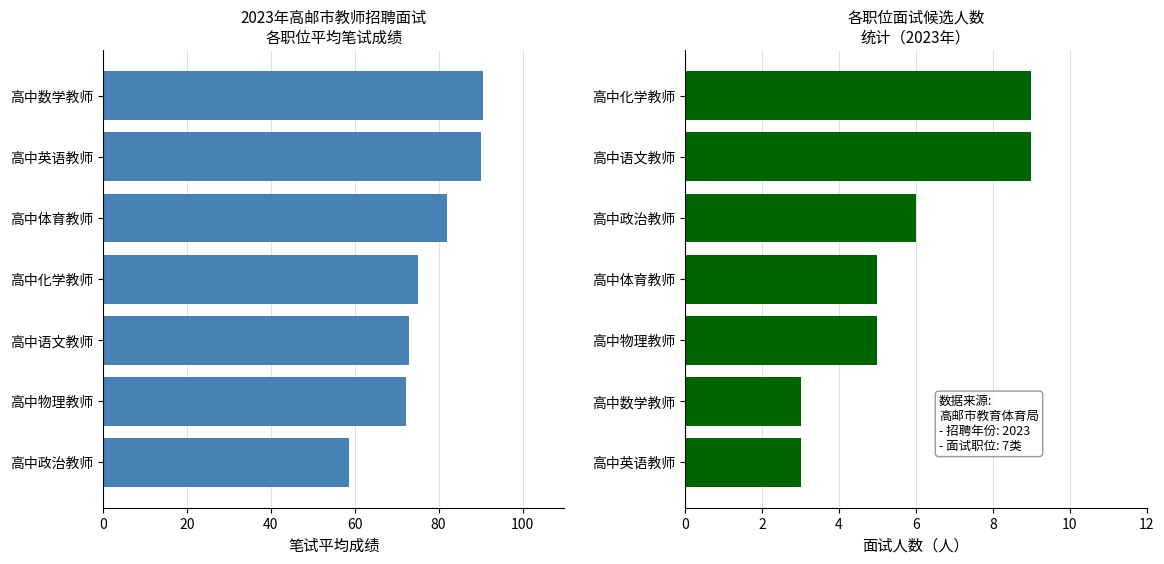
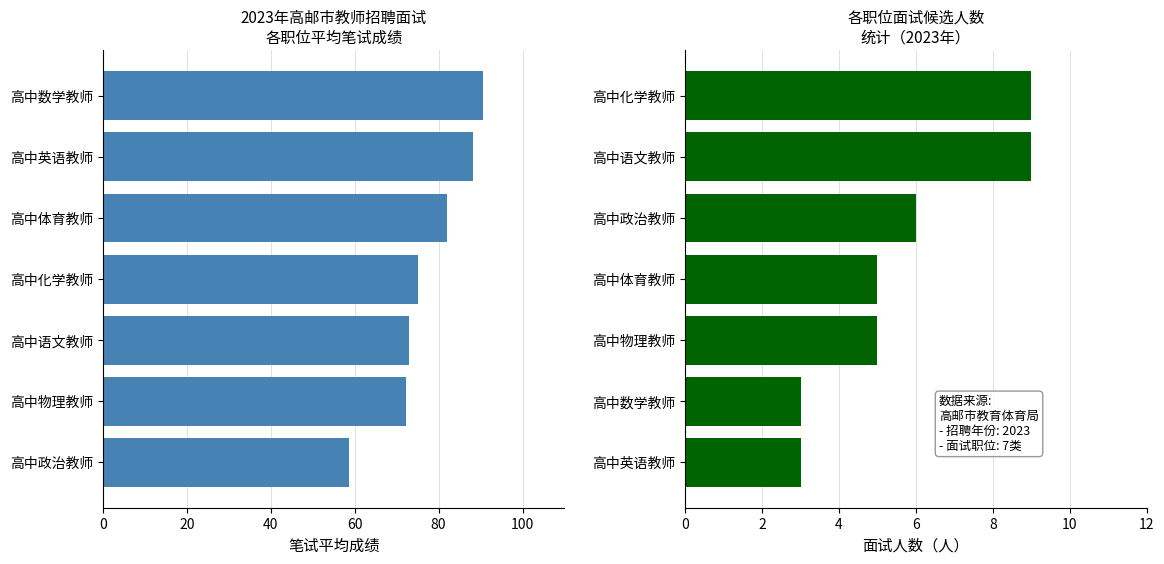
2023年高邮市教师招聘面试 各职位平均笔试成绩, 高中英语教师: 90 -> 88
